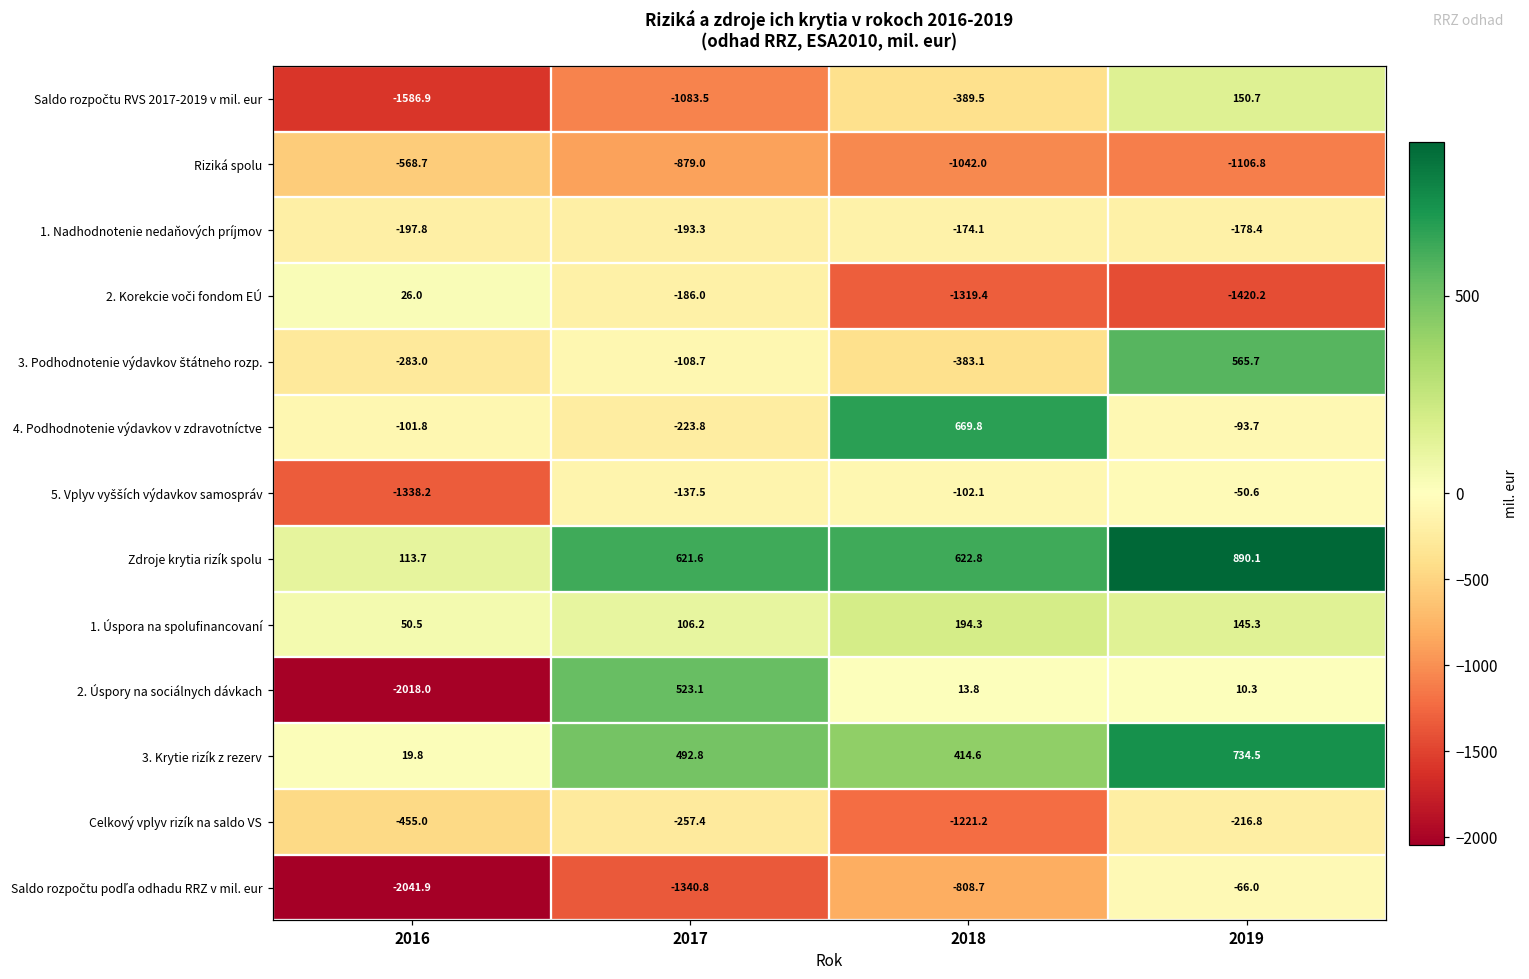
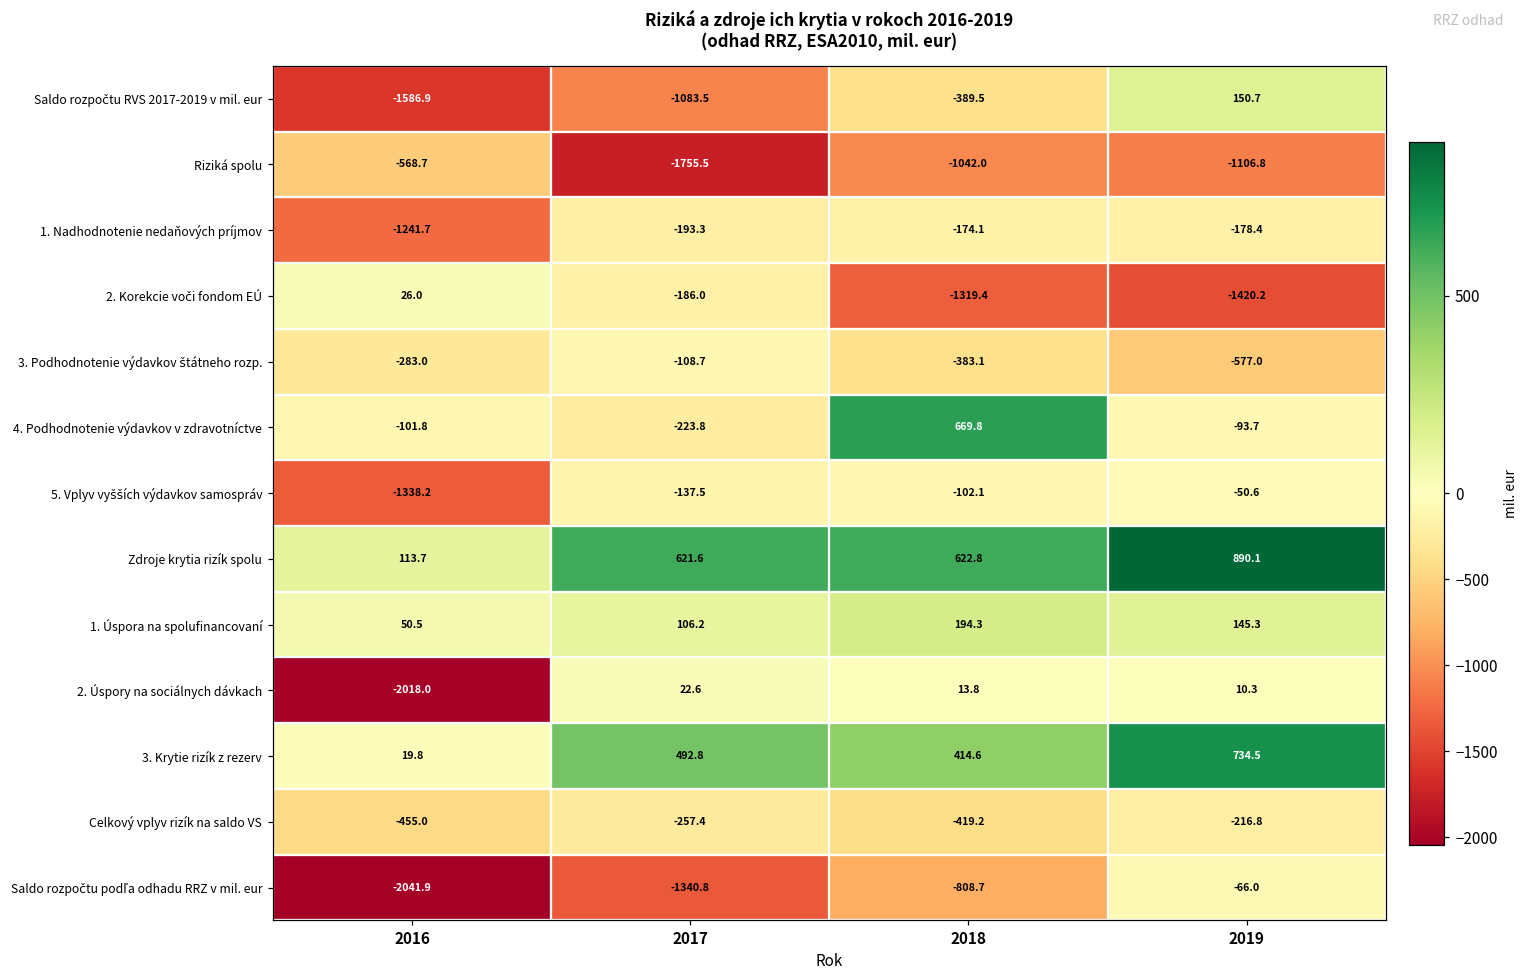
Riziká spolu, 2017: -879.0 -> -1755.5
1. Nadhodnotenie nedaňových príjmov, 2016: -197.8 -> -1241.7
3. Podhodnotenie výdavkov štátneho rozp., 2019: 565.7 -> -577.0
2. Úspory na sociálnych dávkach, 2017: 523.1 -> 22.6
Celkový vplyv rizík na saldo VS, 2018: -1221.2 -> -419.2
